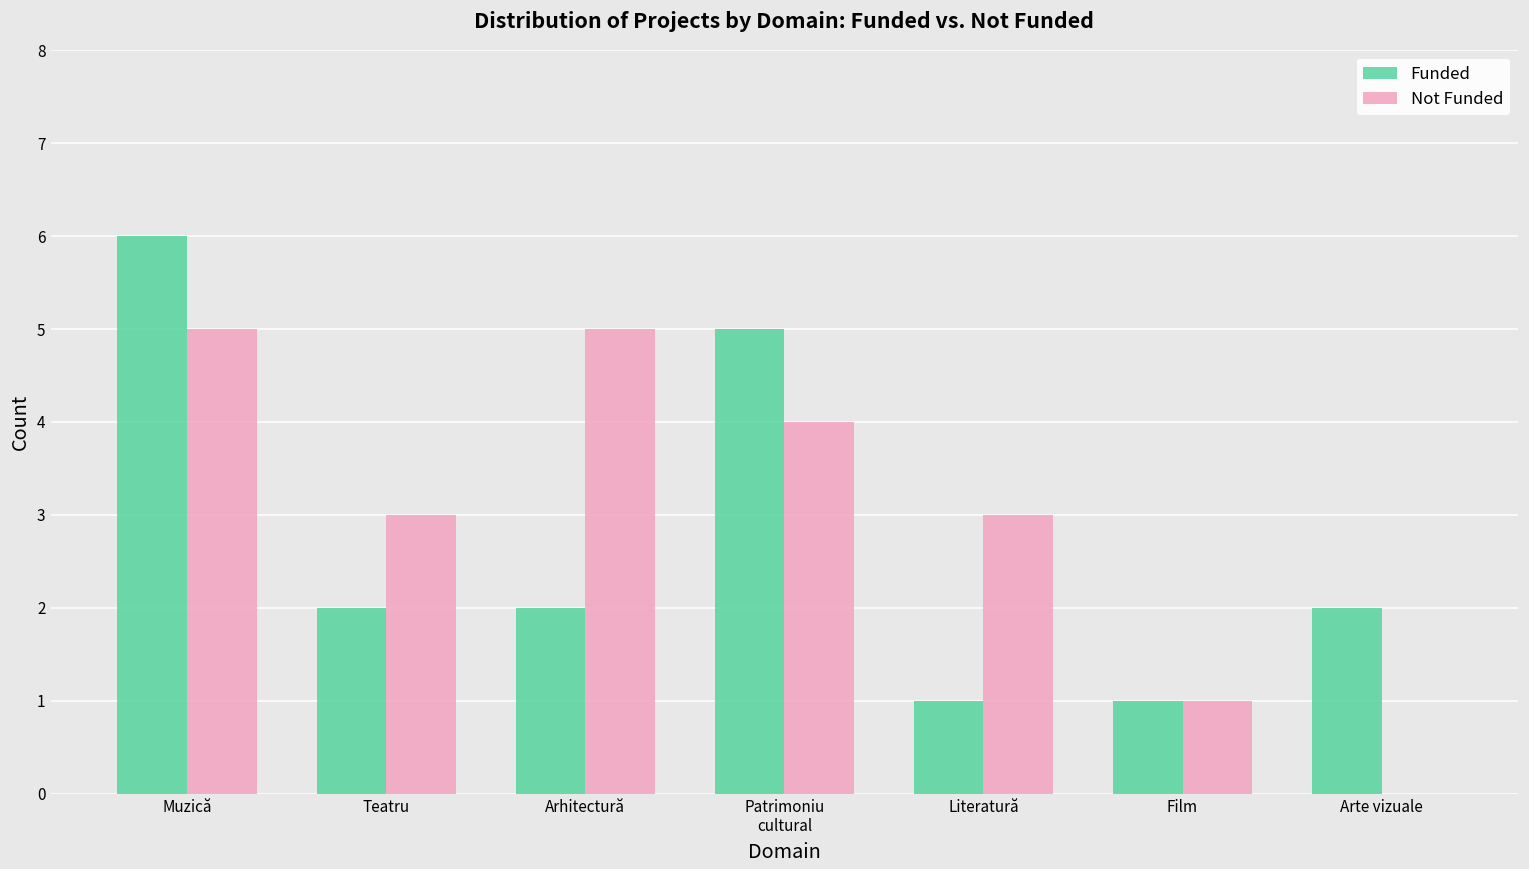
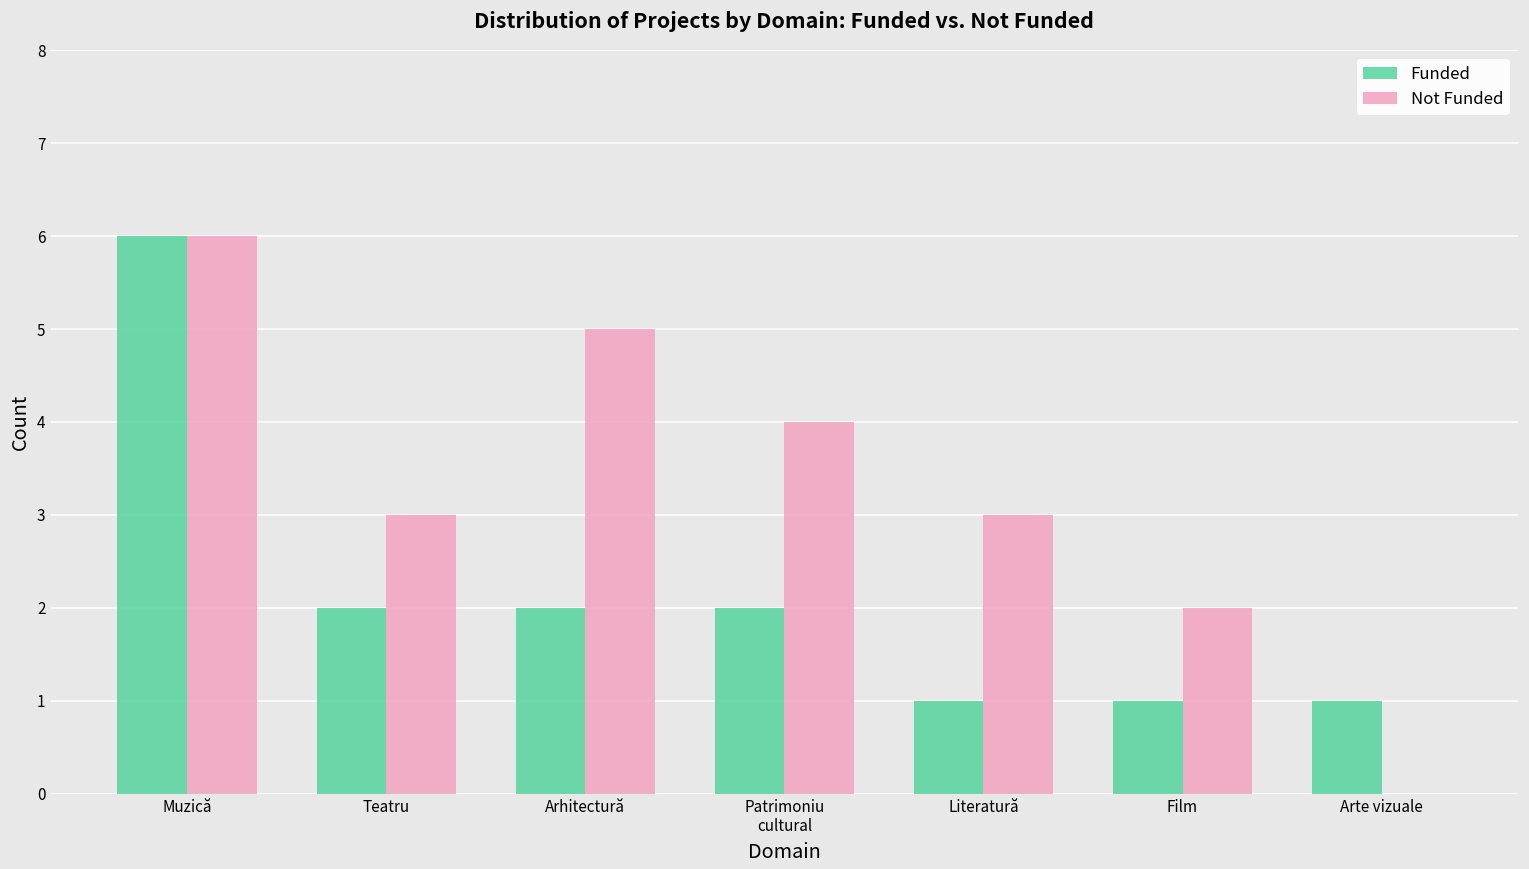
Not Funded, Muzică: 5 -> 6
Funded, Patrimoniu cultural: 5 -> 2
Not Funded, Film: 1 -> 2
Funded, Arte vizuale: 2 -> 1
